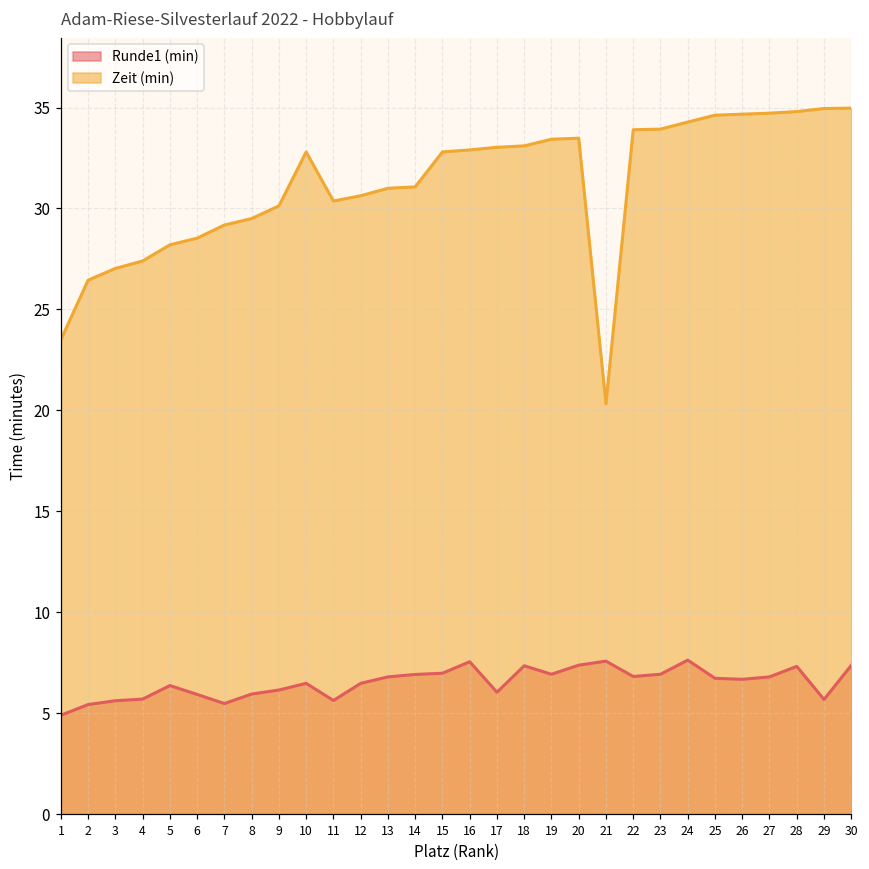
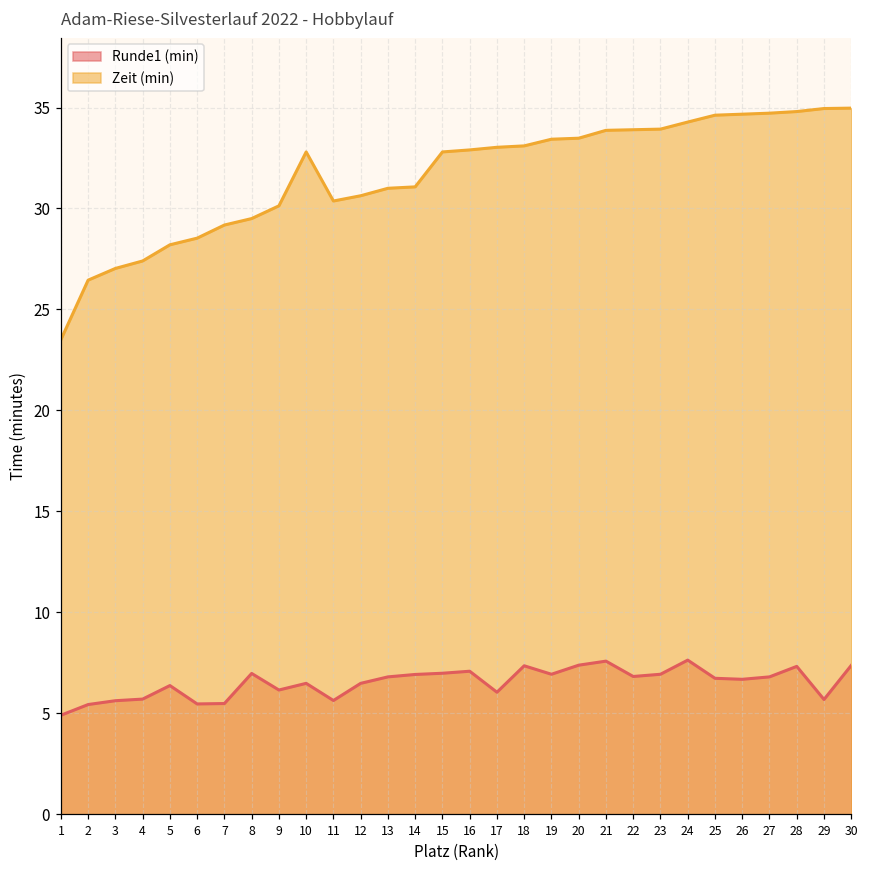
Runde1 (min), 6: 5.9 -> 5.5
Runde1 (min), 8: 6.0 -> 7.0
Runde1 (min), 16: 7.6 -> 7.1
Zeit (min), 21: 20.3 -> 33.9
